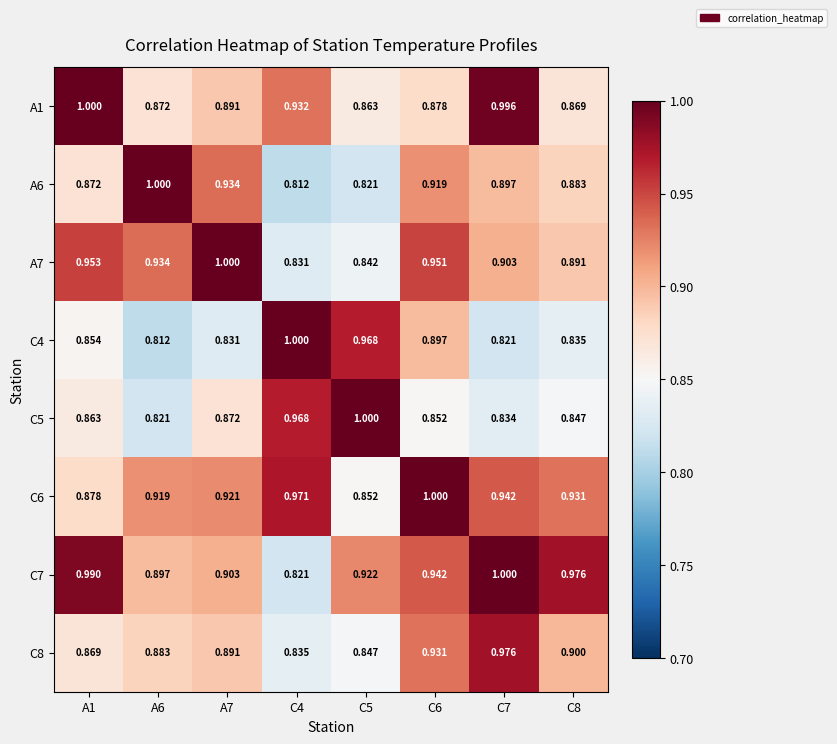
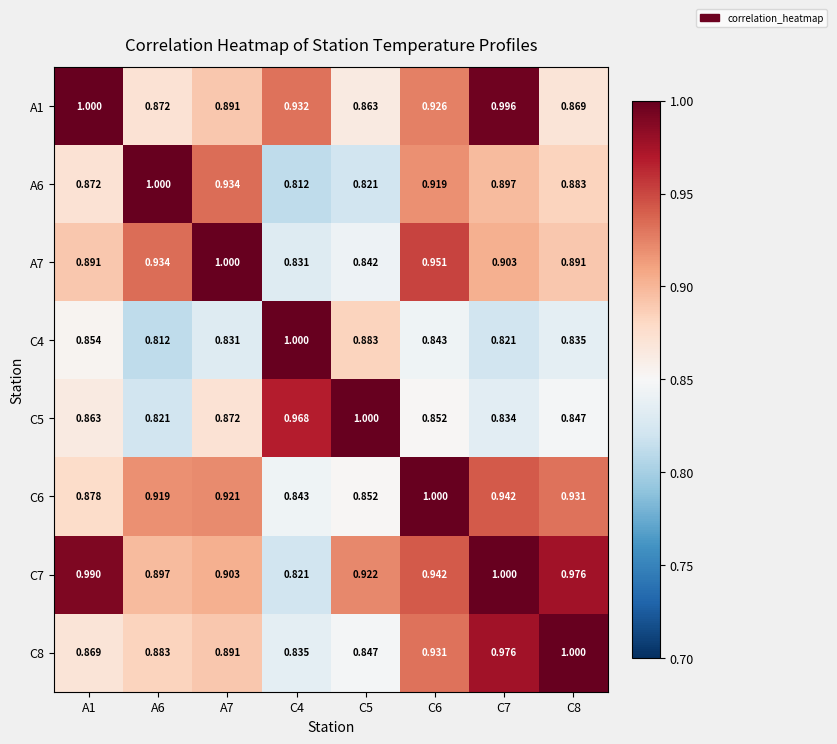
A1, C6: 0.878 -> 0.926
A7, A1: 0.953 -> 0.891
C4, C5: 0.968 -> 0.883
C4, C6: 0.897 -> 0.843
C6, C4: 0.971 -> 0.843
C8, C8: 0.900 -> 1.000
